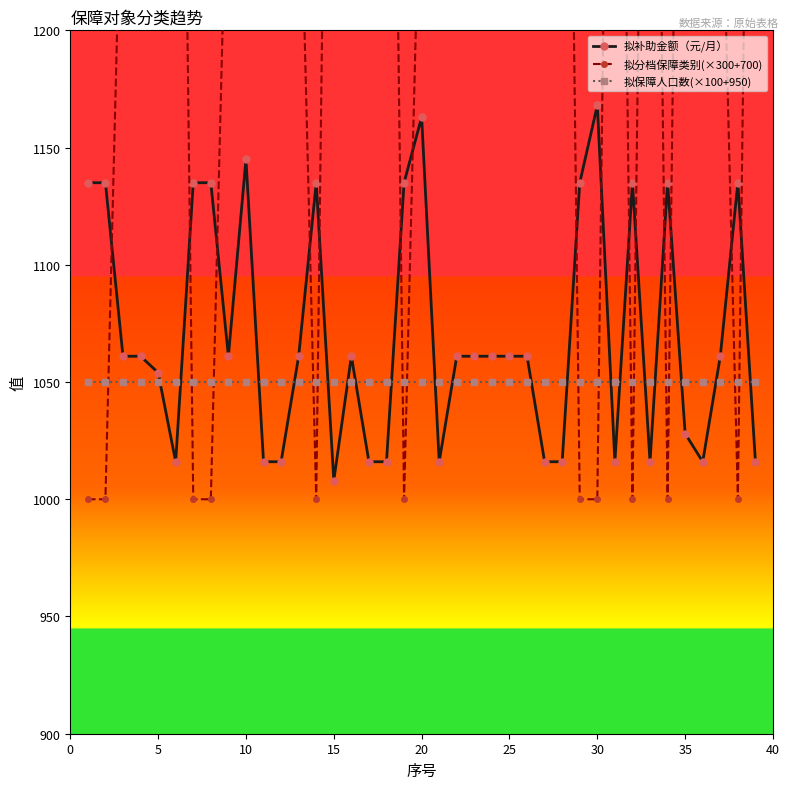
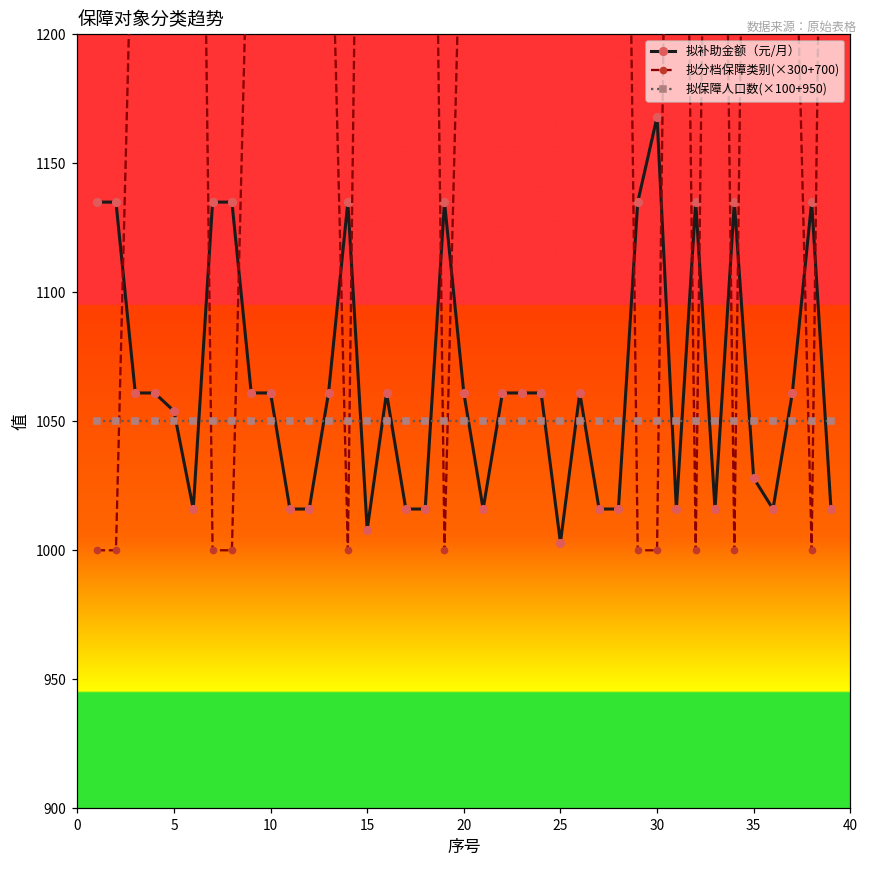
拟补助金额（元/月）, 10: 1145 -> 1061
拟补助金额（元/月）, 20: 1163 -> 1061
拟补助金额（元/月）, 25: 1061 -> 1003
